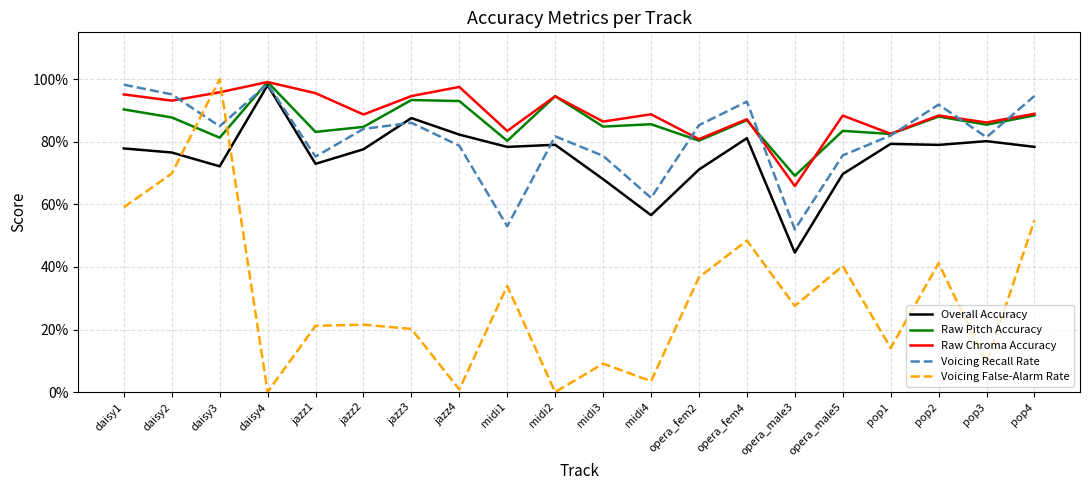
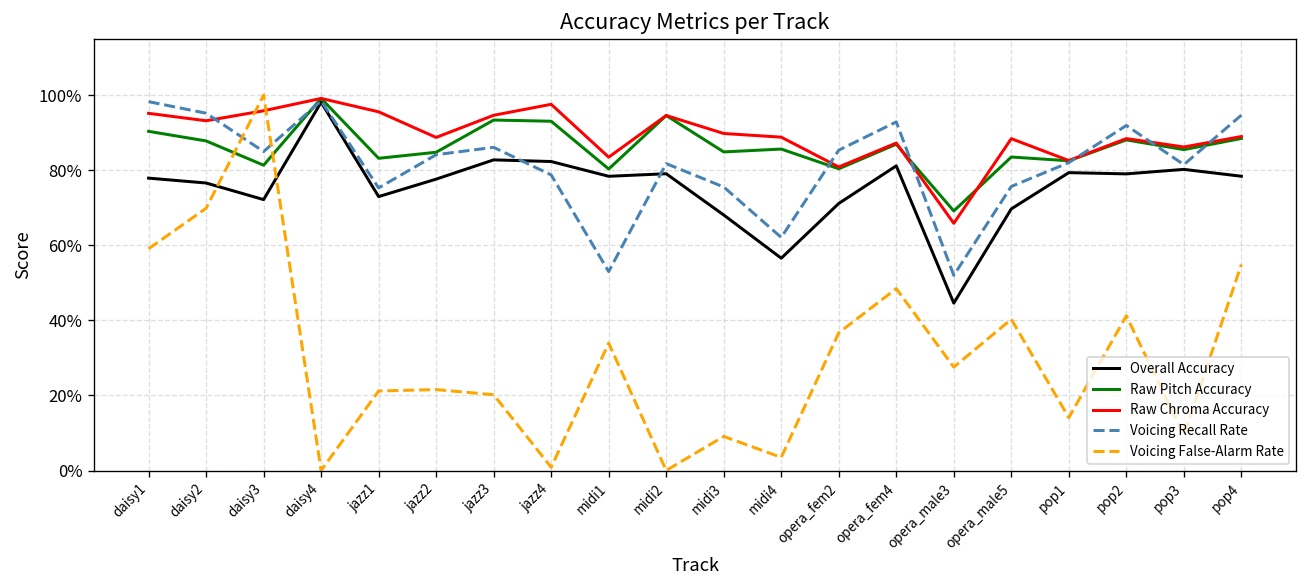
Overall Accuracy, jazz3: 88% -> 83%
Raw Chroma Accuracy, midi3: 86% -> 90%
